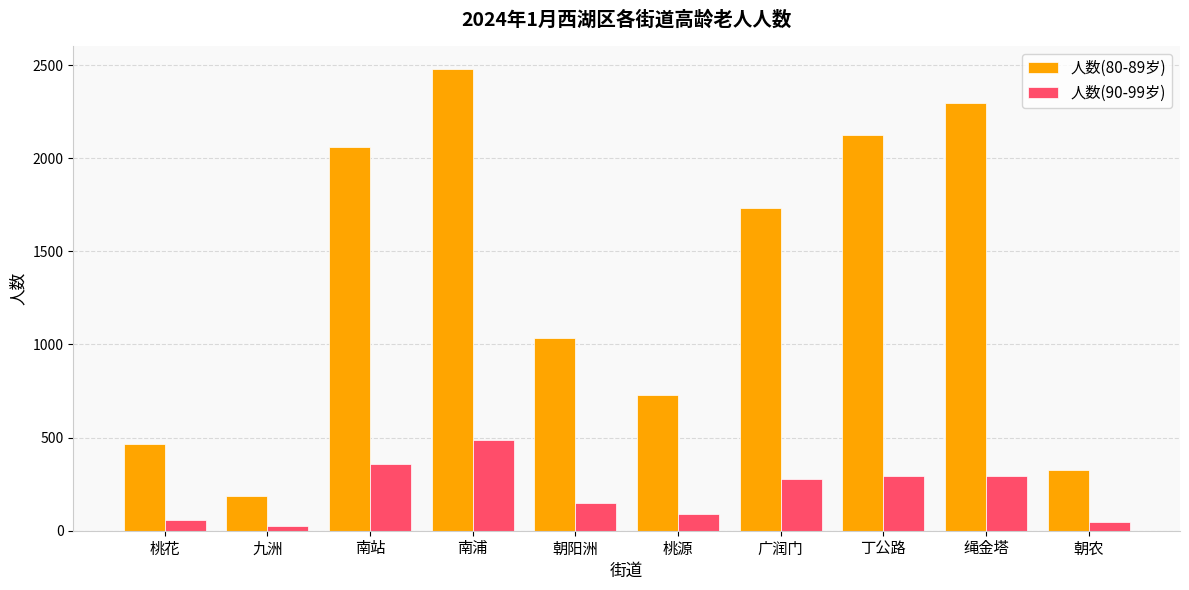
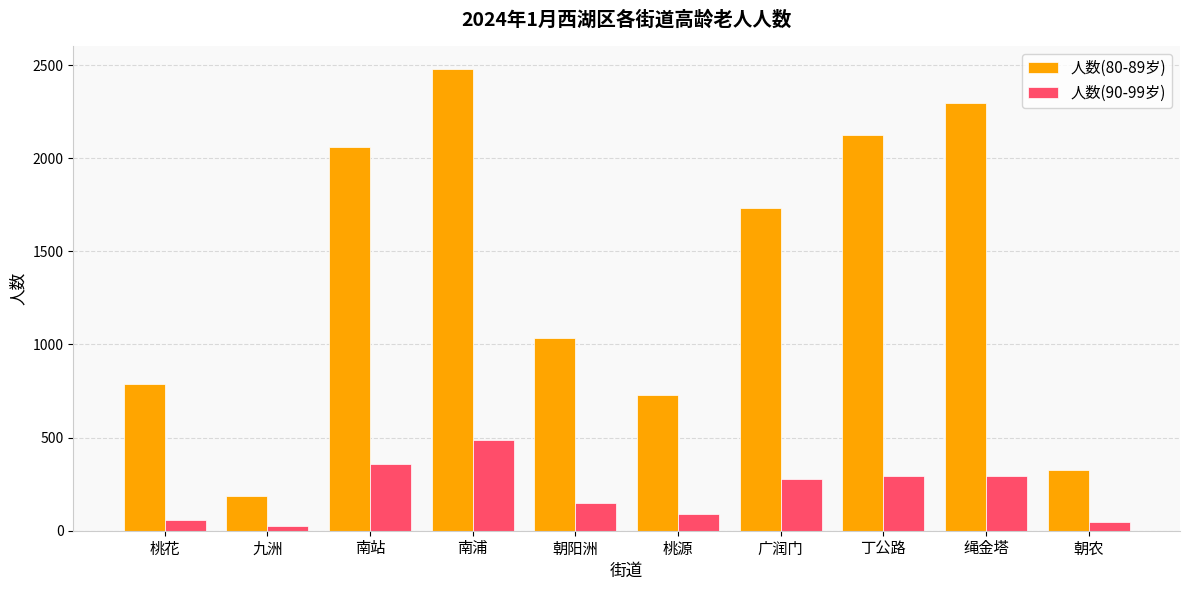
人数(80-89岁), 桃花: 470 -> 790
